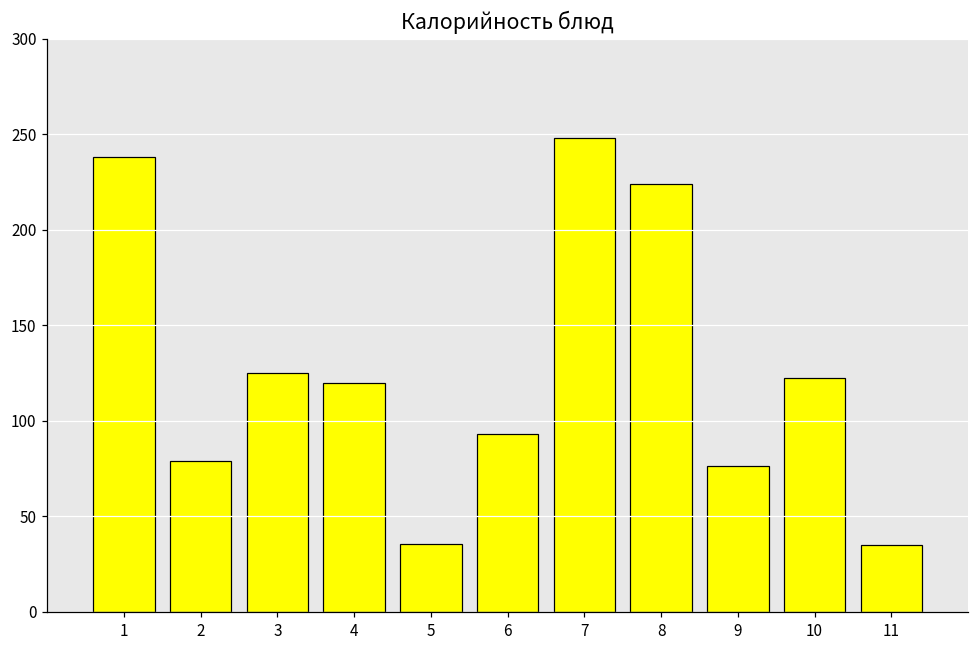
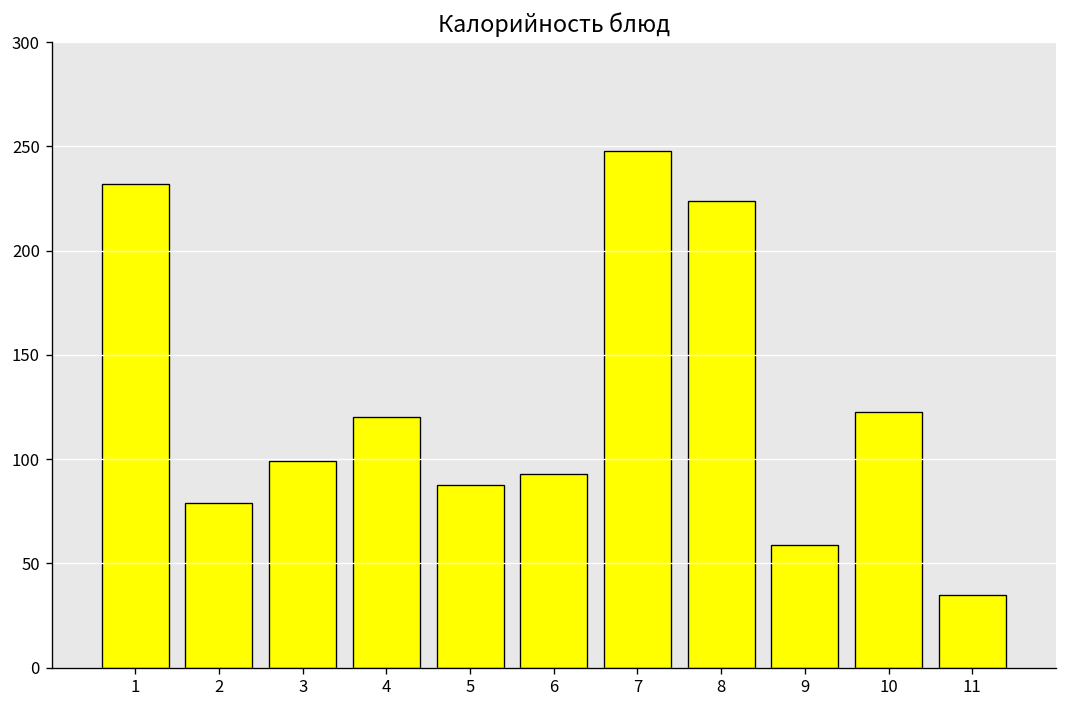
1: 238 -> 232
3: 125 -> 99
5: 36 -> 88
9: 76 -> 59
